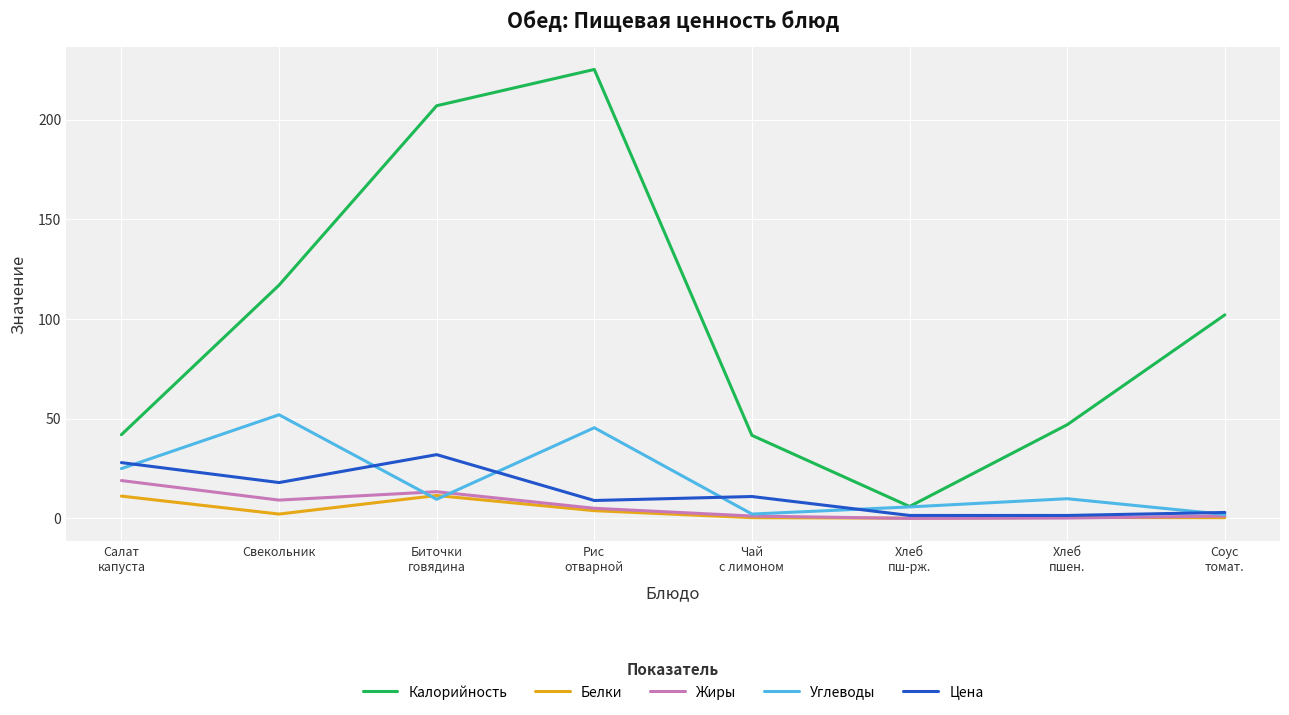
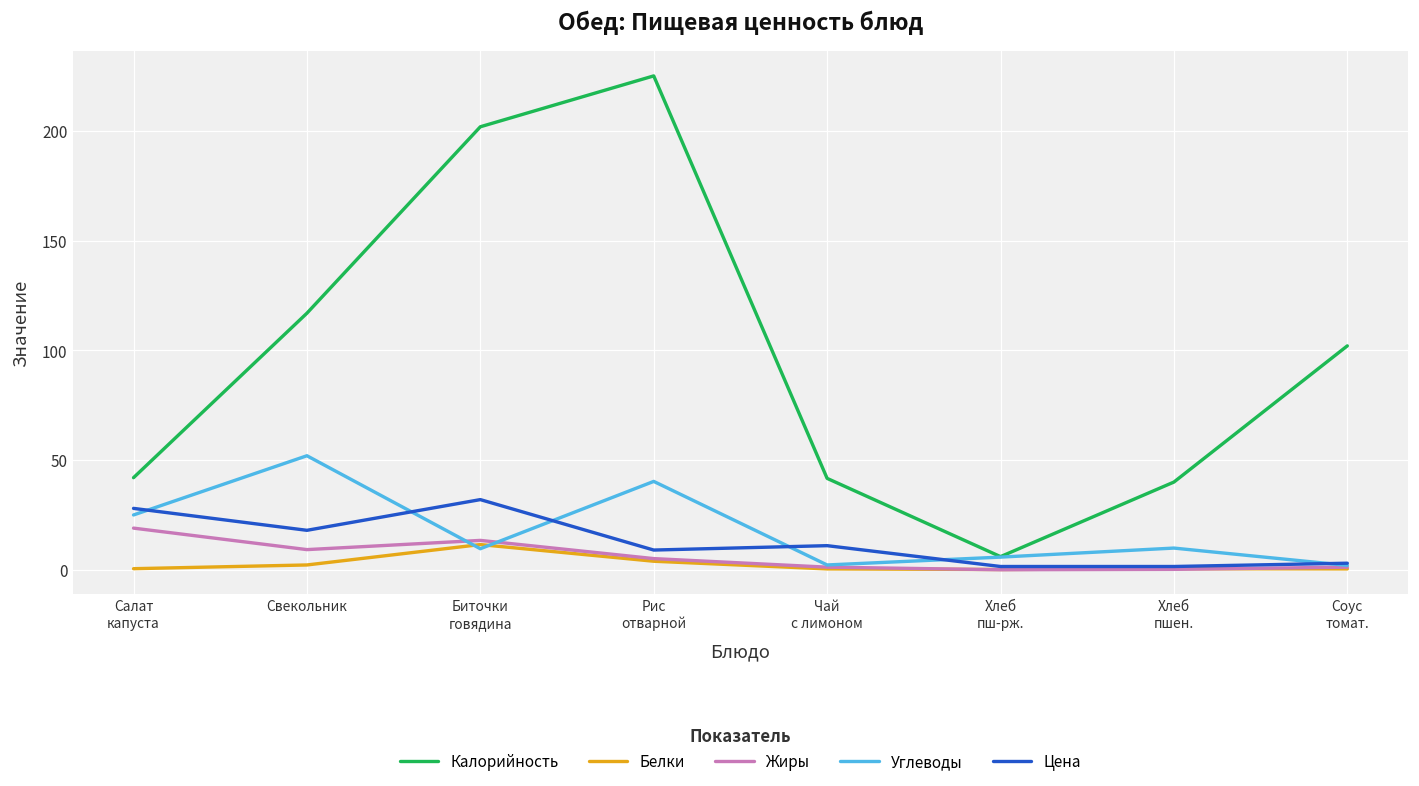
Белки, Салат капуста: 11 -> 1
Калорийность, Биточки говядина: 207 -> 202
Углеводы, Рис отварной: 46 -> 40
Калорийность, Хлеб пшен.: 47 -> 40
